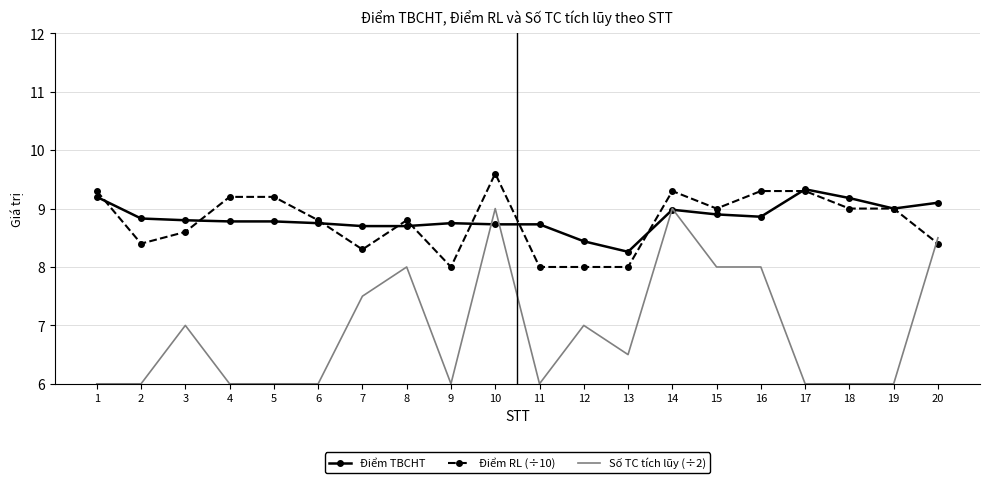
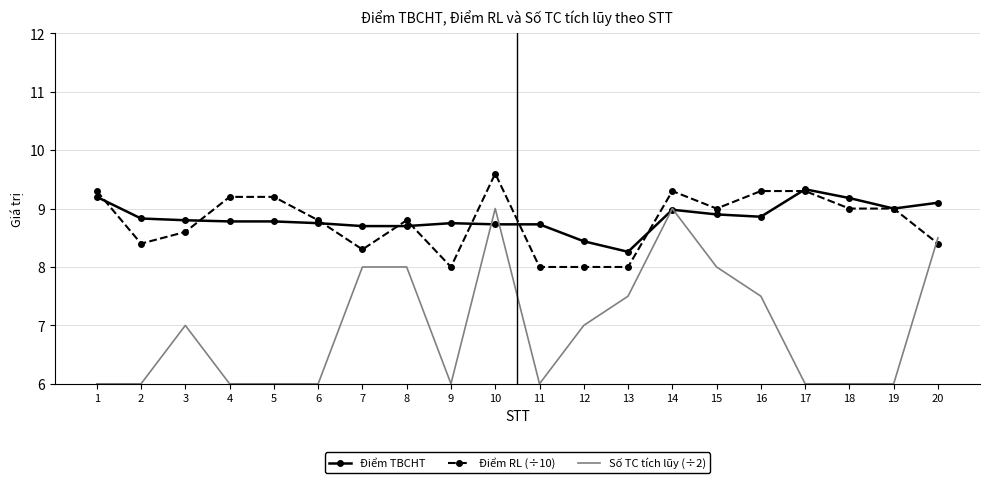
Số TC tích lũy (÷2), 7: 7.5 -> 8.0
Số TC tích lũy (÷2), 13: 6.5 -> 7.5
Số TC tích lũy (÷2), 16: 8.0 -> 7.5
